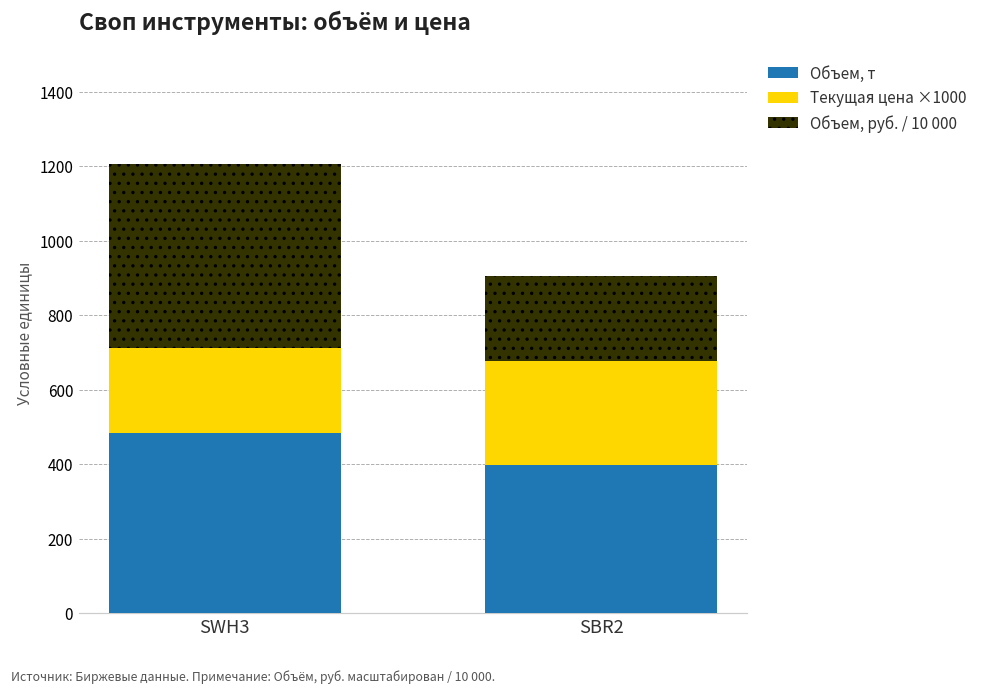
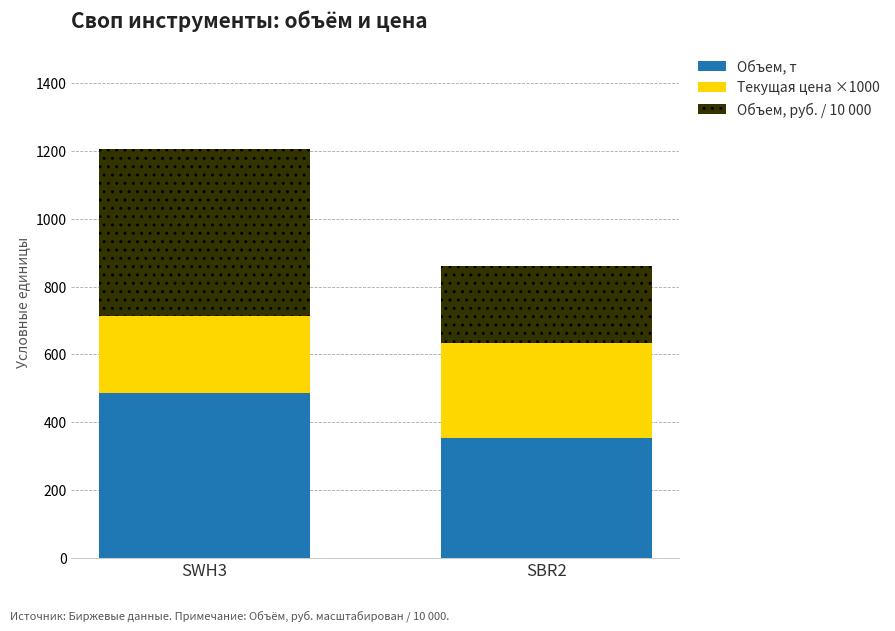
Объем, т, SBR2: 400 -> 350
